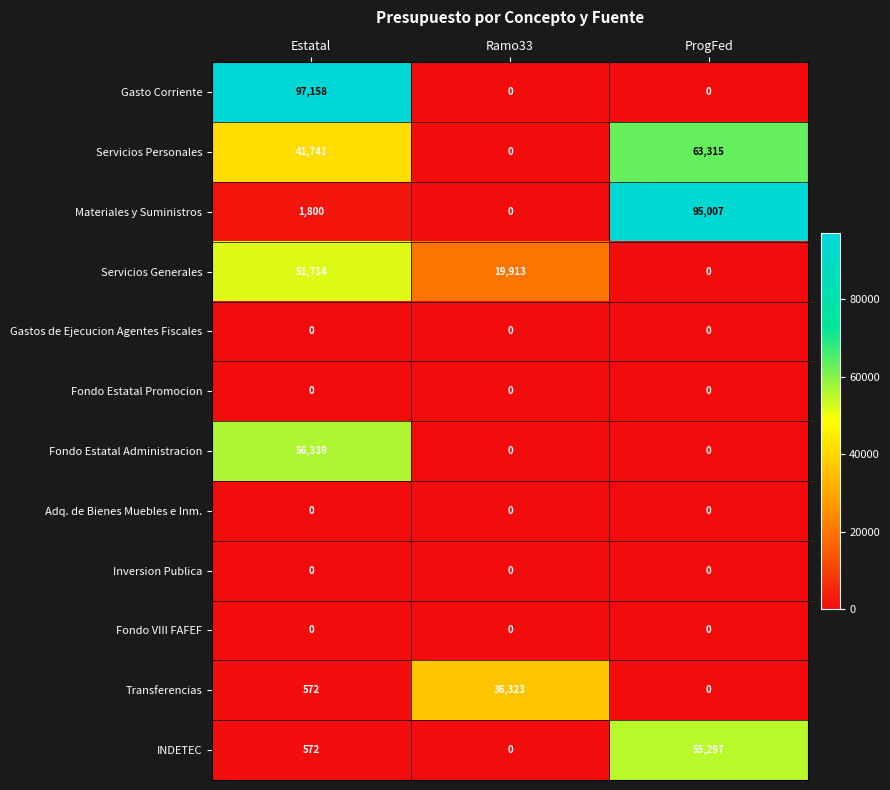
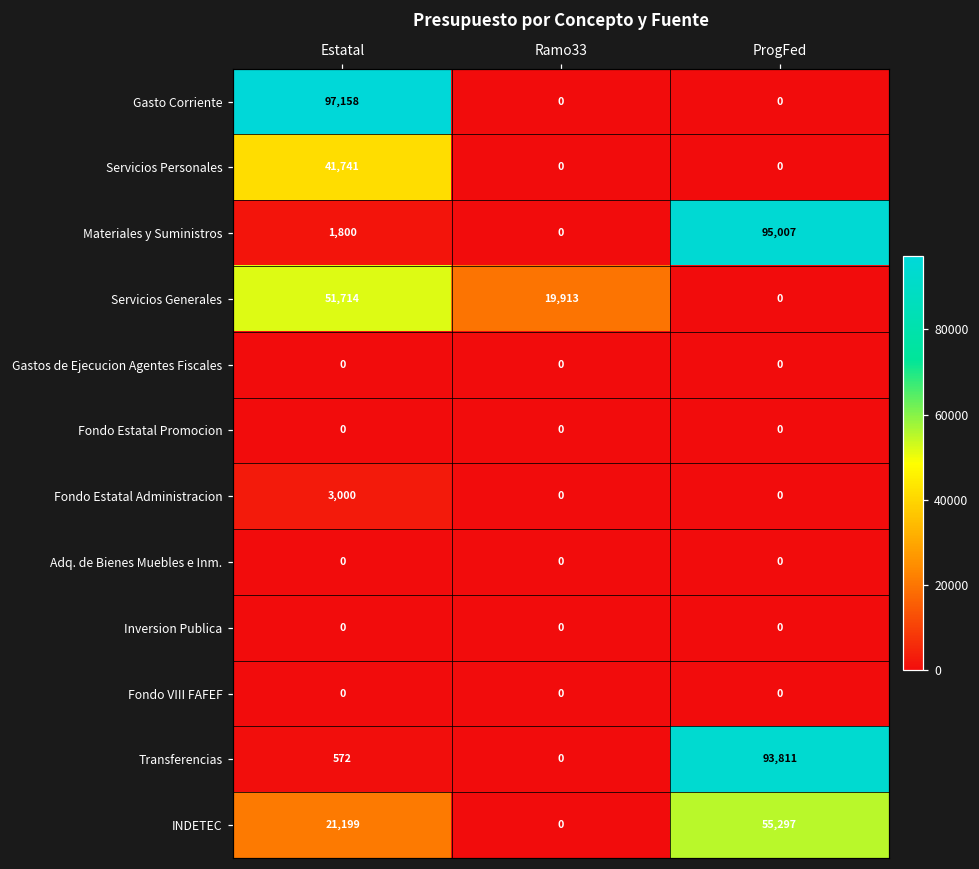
Servicios Personales, ProgFed: 63,315 -> 0
Fondo Estatal Administracion, Estatal: 56,339 -> 3,000
Transferencias, Ramo33: 36,323 -> 0
Transferencias, ProgFed: 0 -> 93,811
INDETEC, Estatal: 572 -> 21,199
